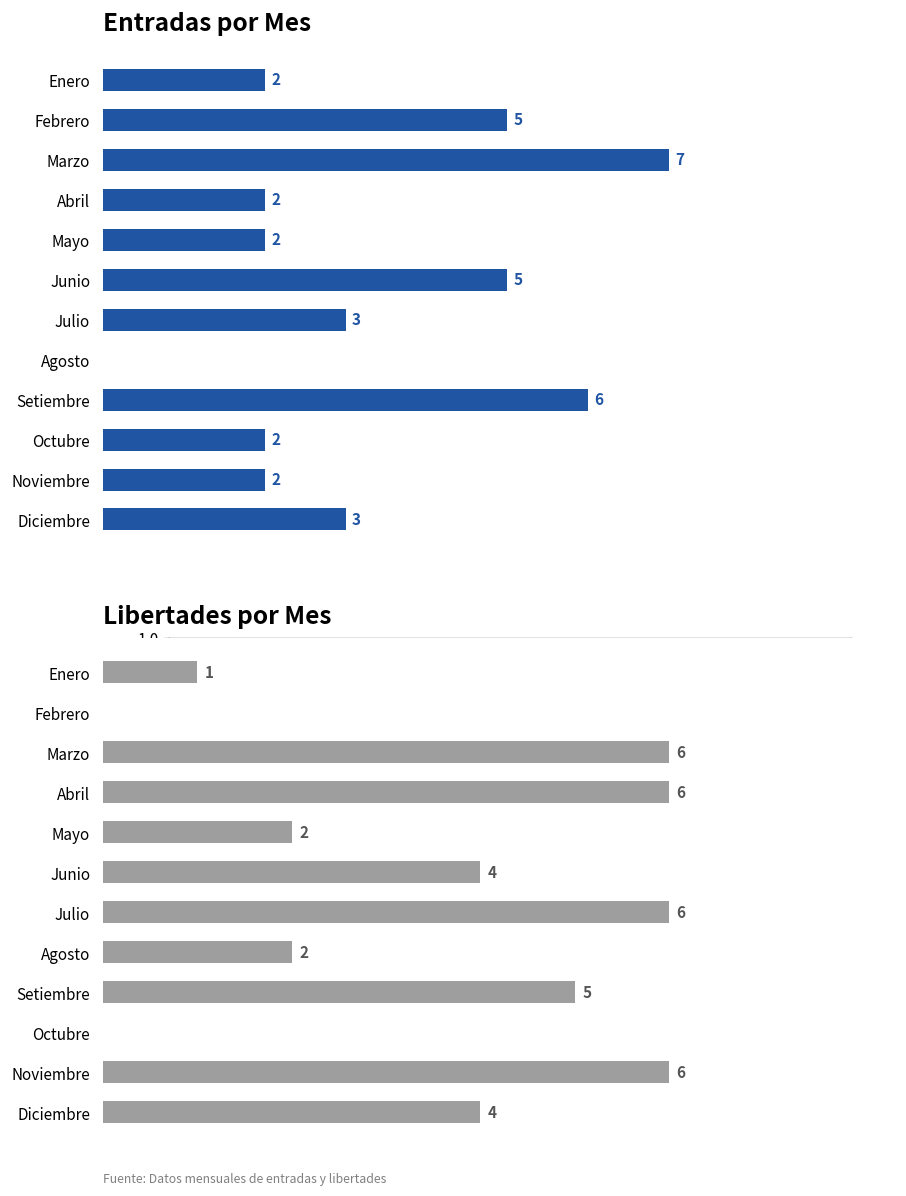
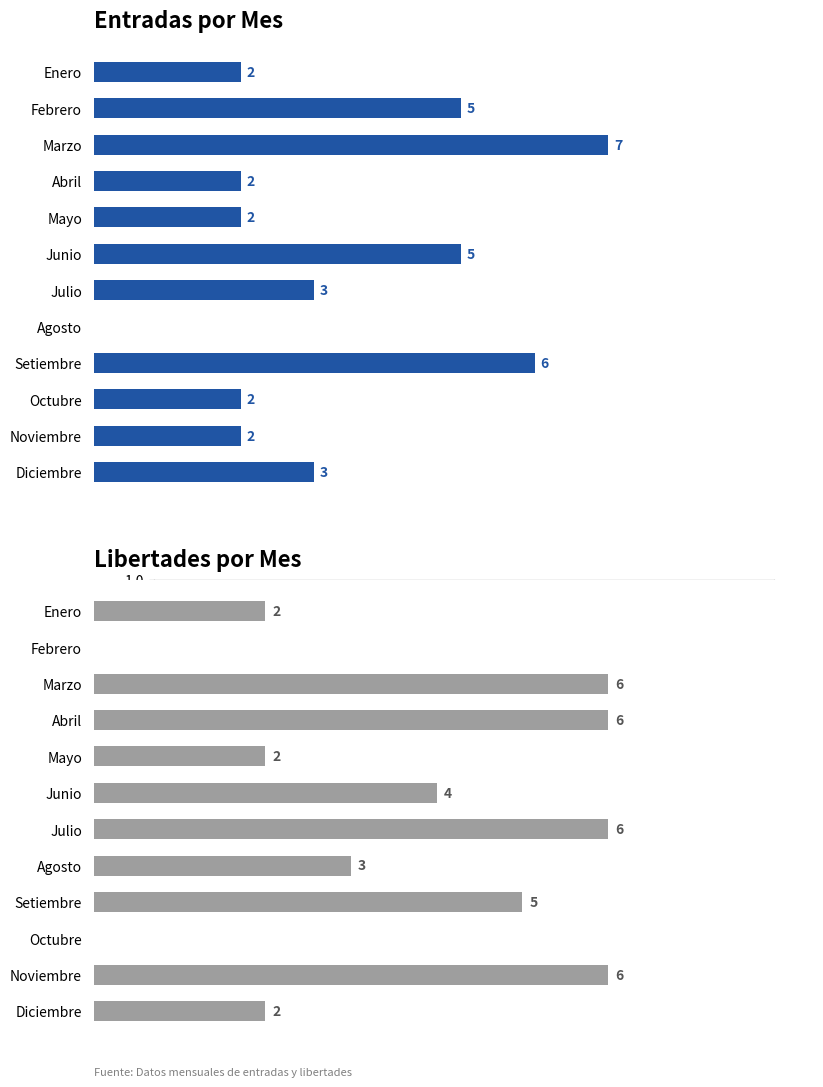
Libertades por Mes, Enero: 1 -> 2
Libertades por Mes, Agosto: 2 -> 3
Libertades por Mes, Diciembre: 4 -> 2
